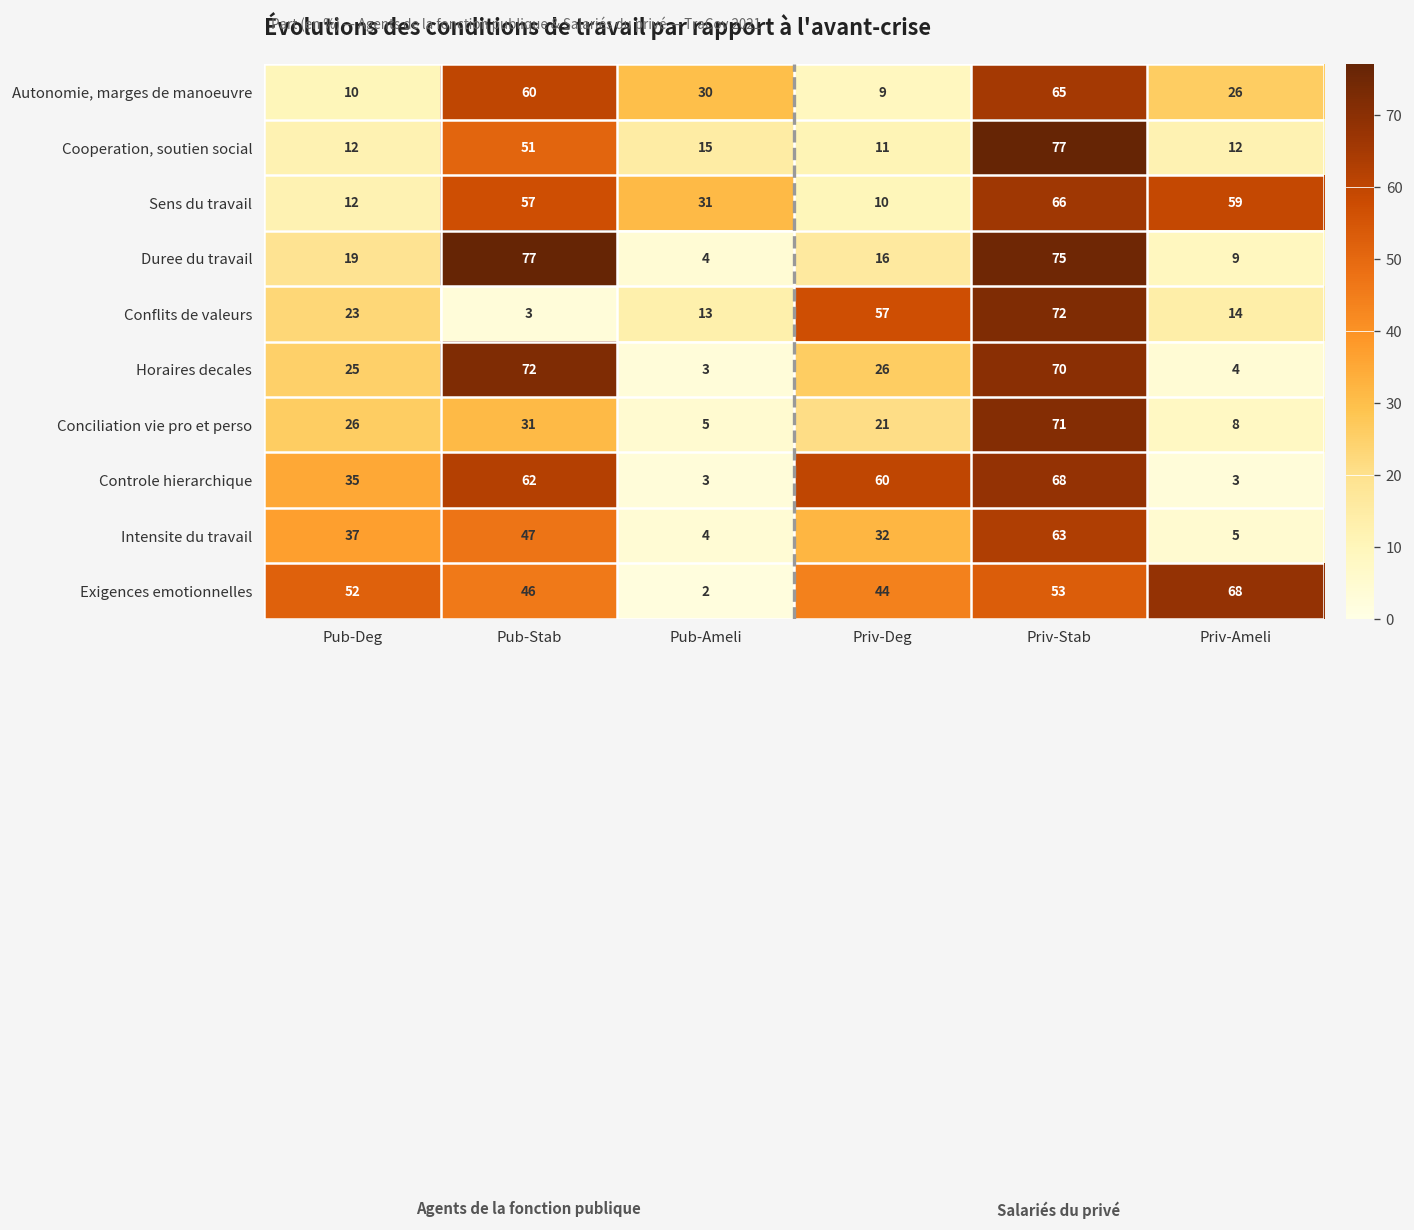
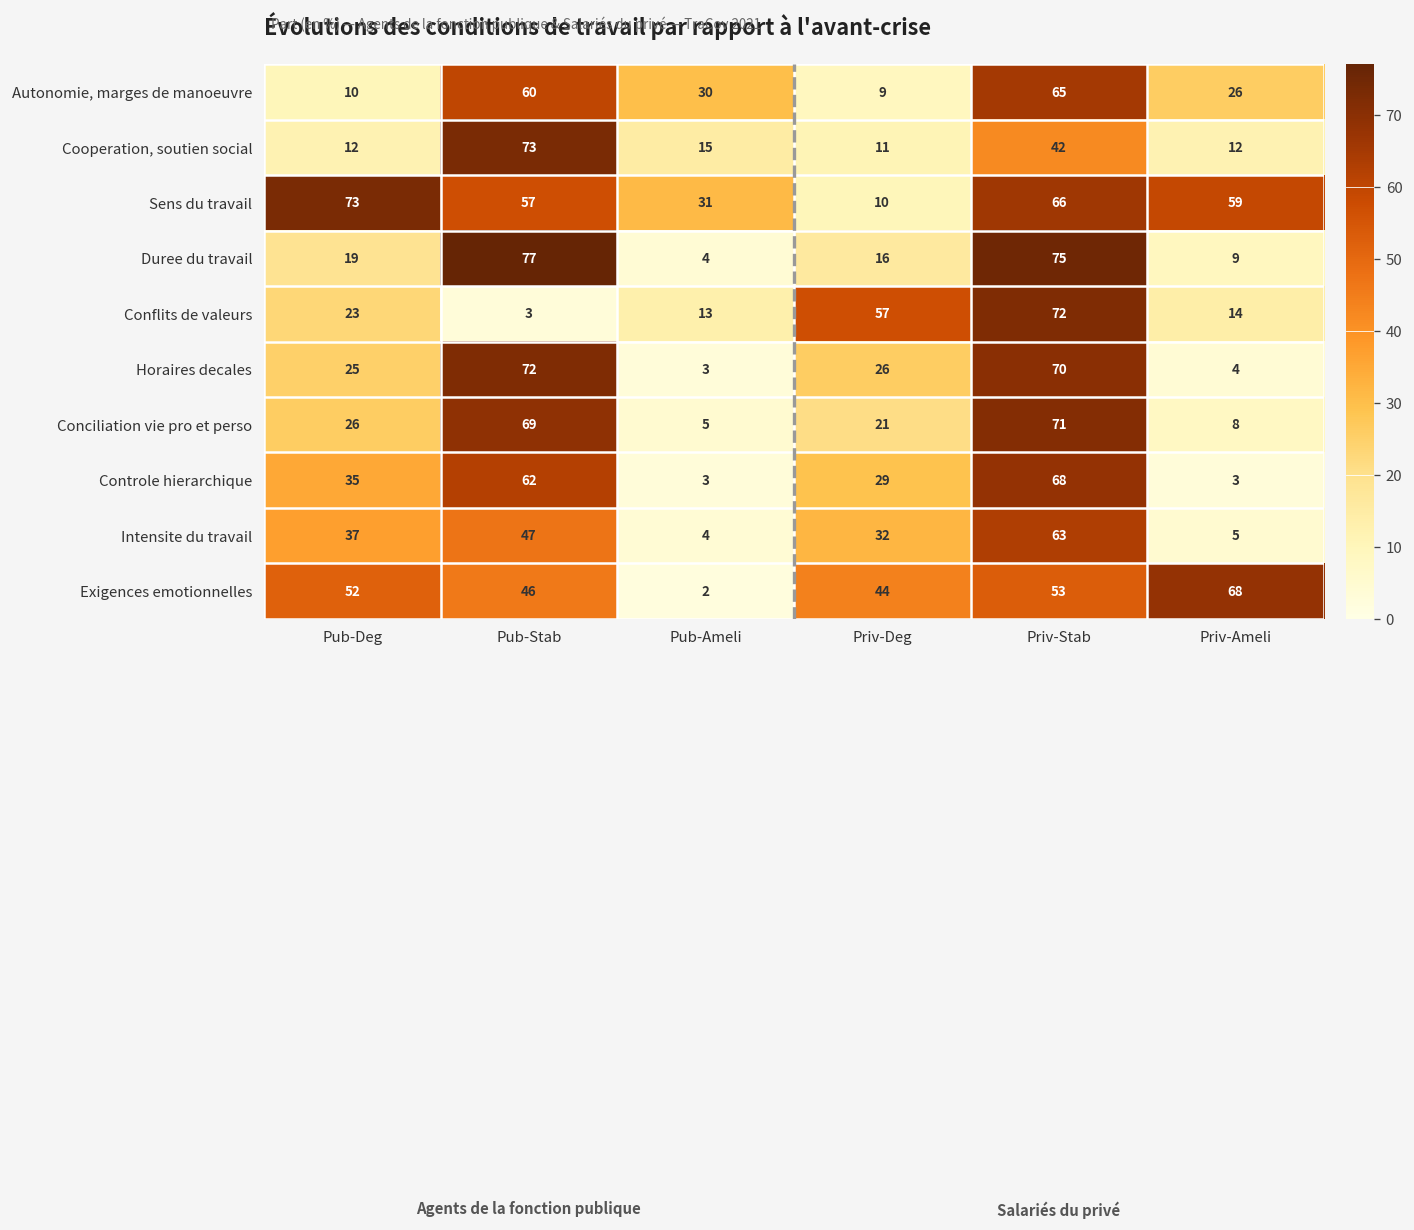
Cooperation, soutien social, Pub-Stab: 51 -> 73
Cooperation, soutien social, Priv-Stab: 77 -> 42
Sens du travail, Pub-Deg: 12 -> 73
Conciliation vie pro et perso, Pub-Stab: 31 -> 69
Controle hierarchique, Priv-Deg: 60 -> 29
